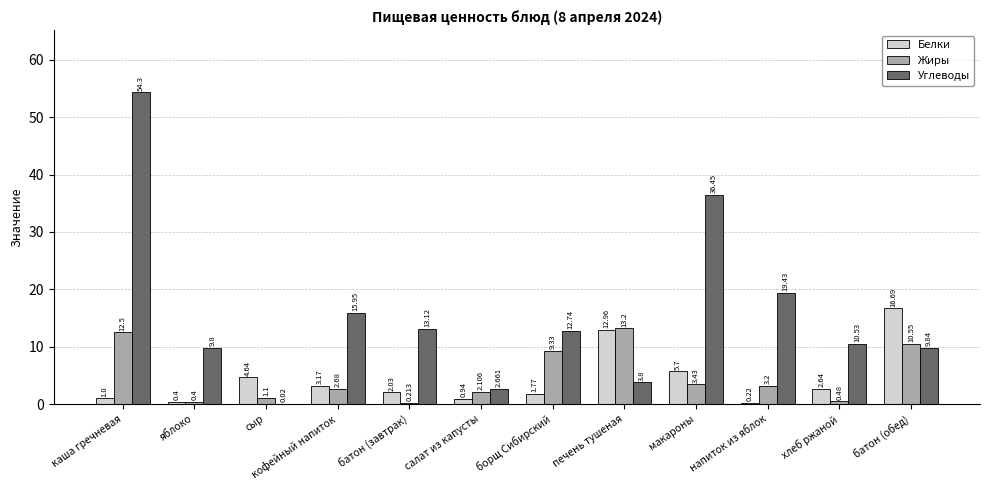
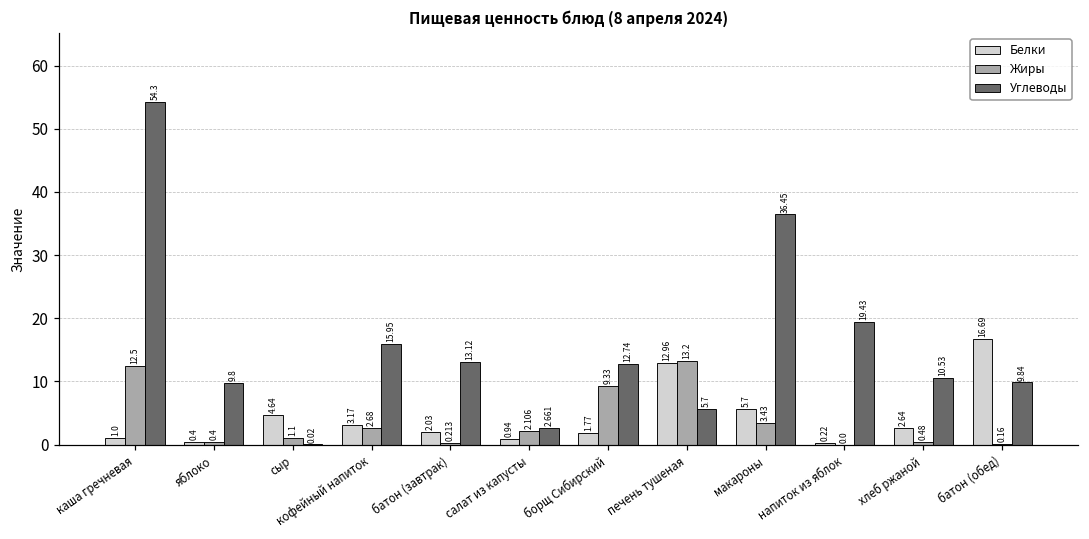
Углеводы, печень тушеная: 3.8 -> 5.7
Жиры, напиток из яблок: 3.2 -> 0.0
Жиры, батон (обед): 10.55 -> 0.16
